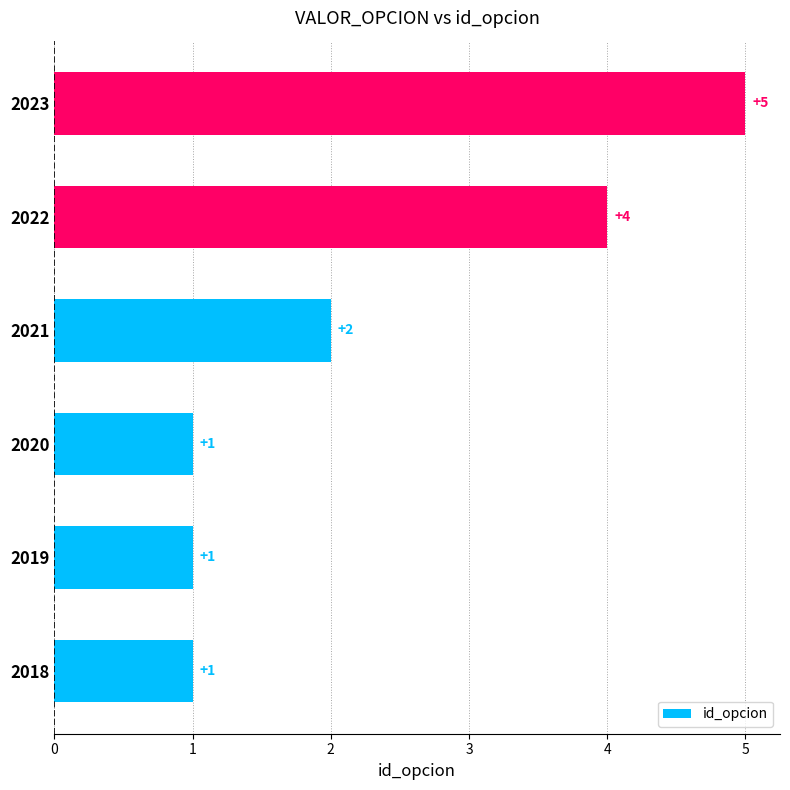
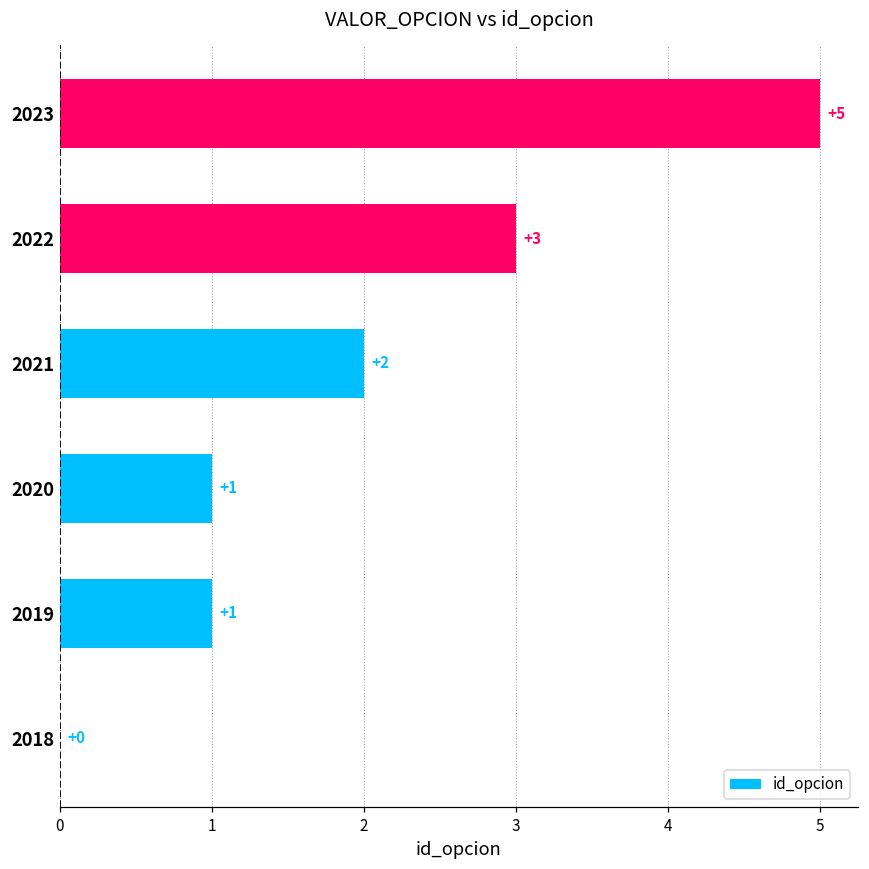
2022: +4 -> +3
2018: +1 -> +0
